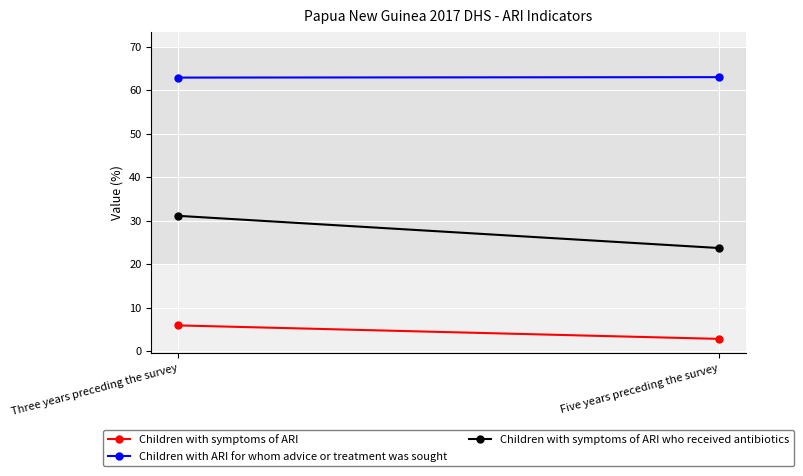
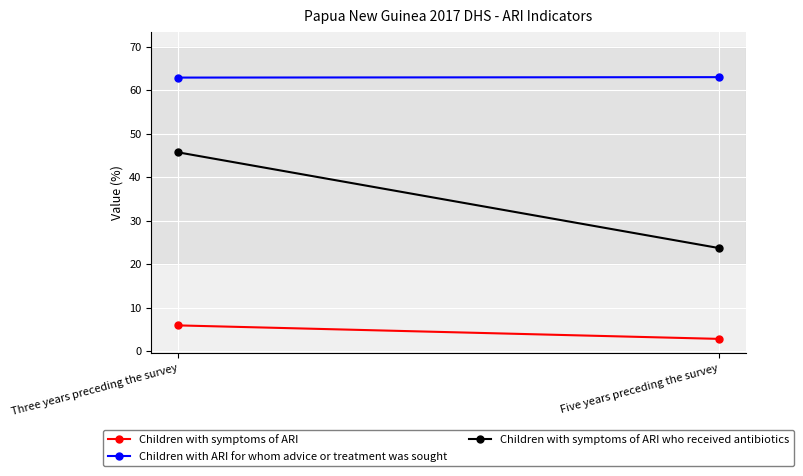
Children with symptoms of ARI who received antibiotics, Three years preceding the survey: 31 -> 46
